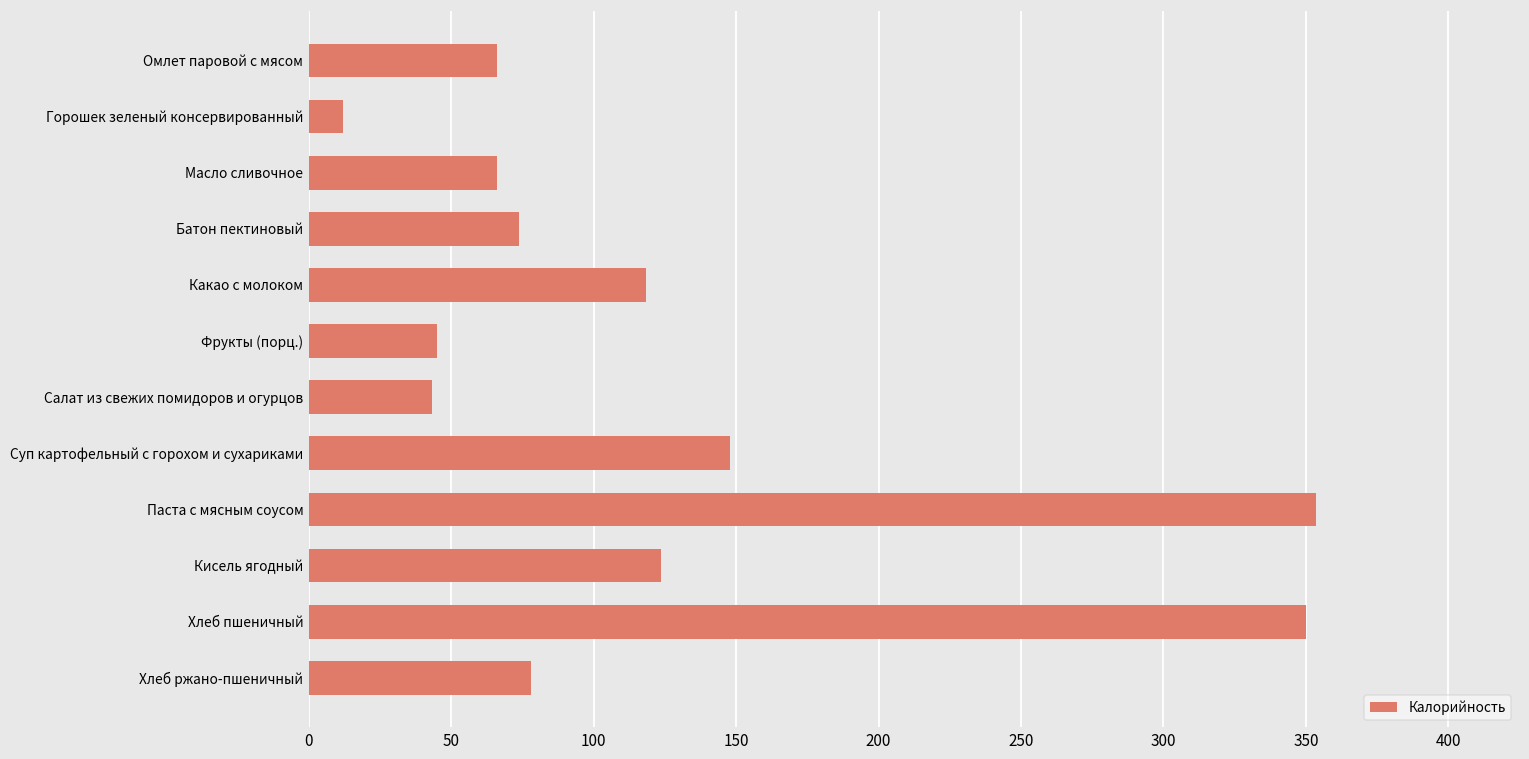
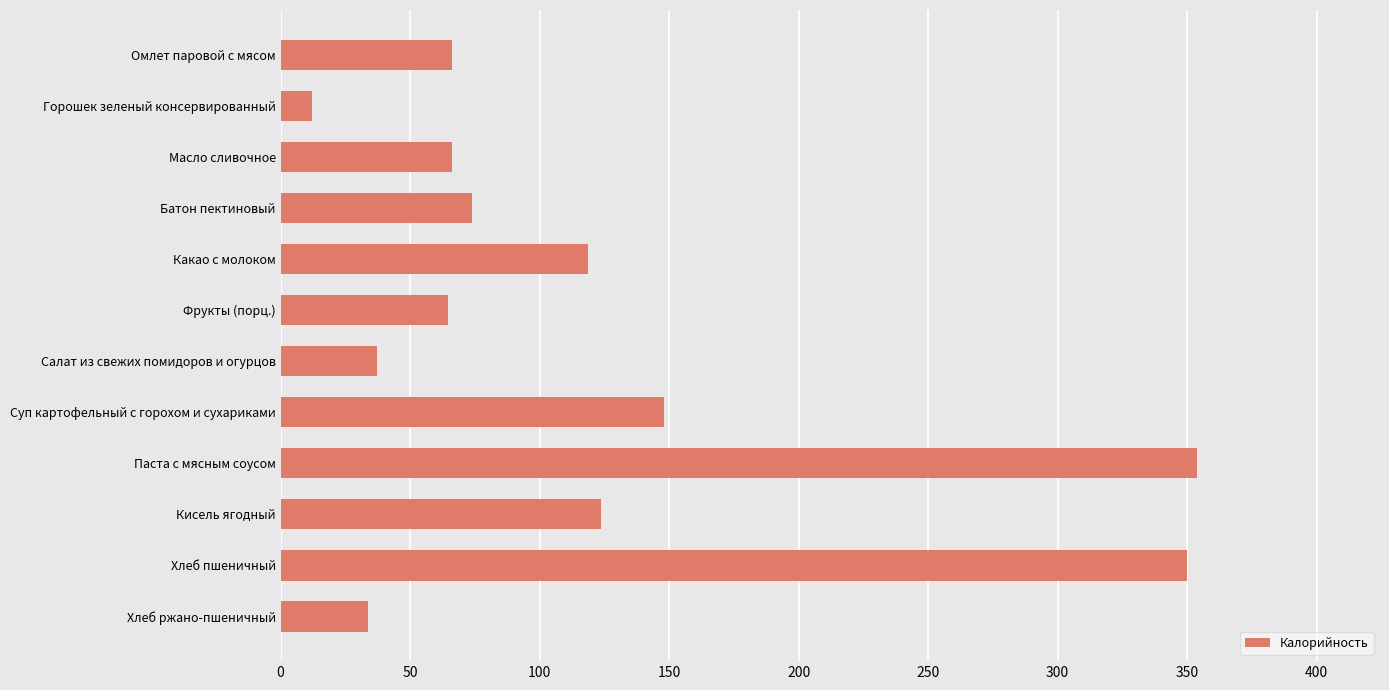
Фрукты (порц.): 45 -> 65
Салат из свежих помидоров и огурцов: 43 -> 37
Хлеб ржано-пшеничный: 78 -> 34
